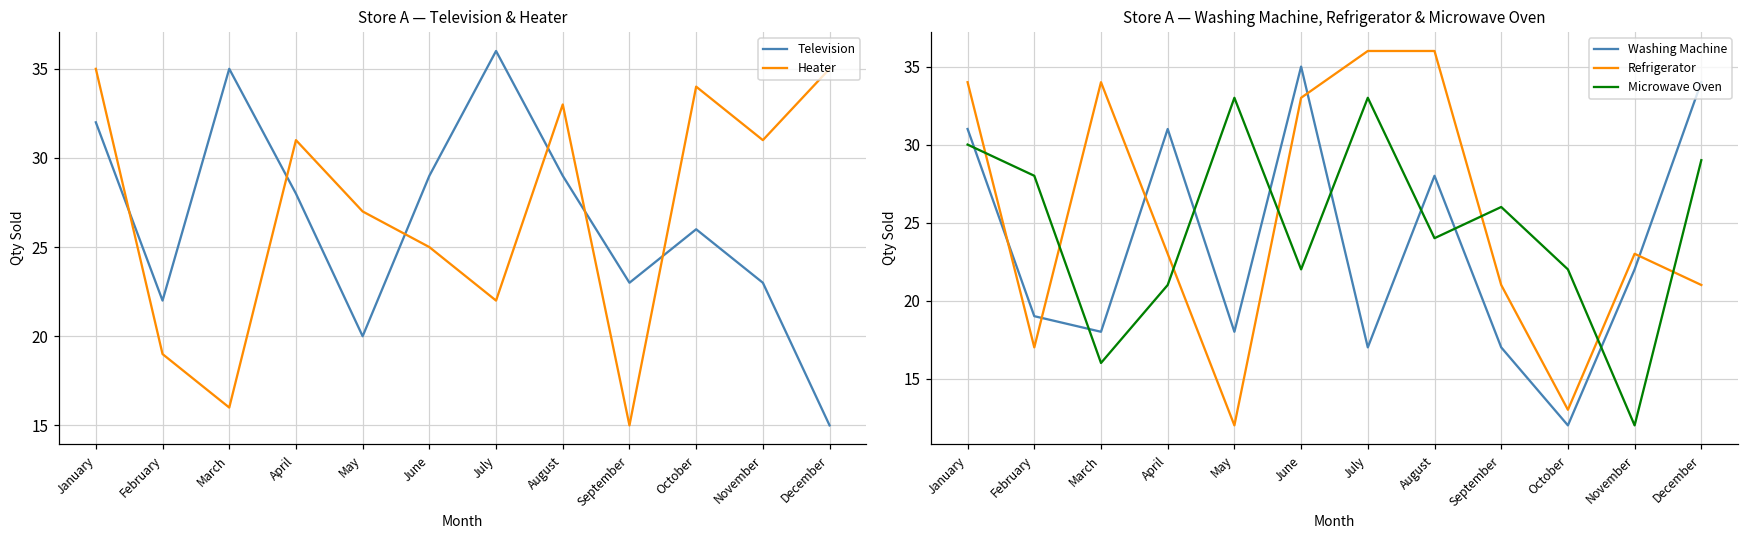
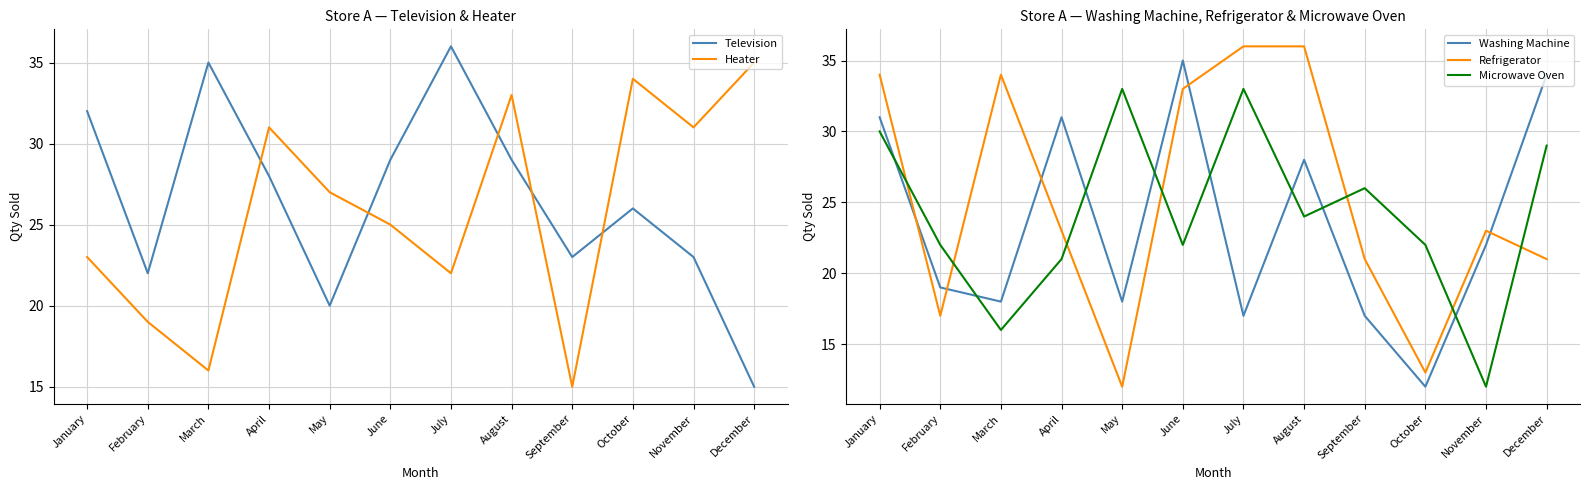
Store A — Television & Heater, Heater, January: 35 -> 23
Store A — Washing Machine, Refrigerator & Microwave Oven, Microwave Oven, February: 28 -> 22
